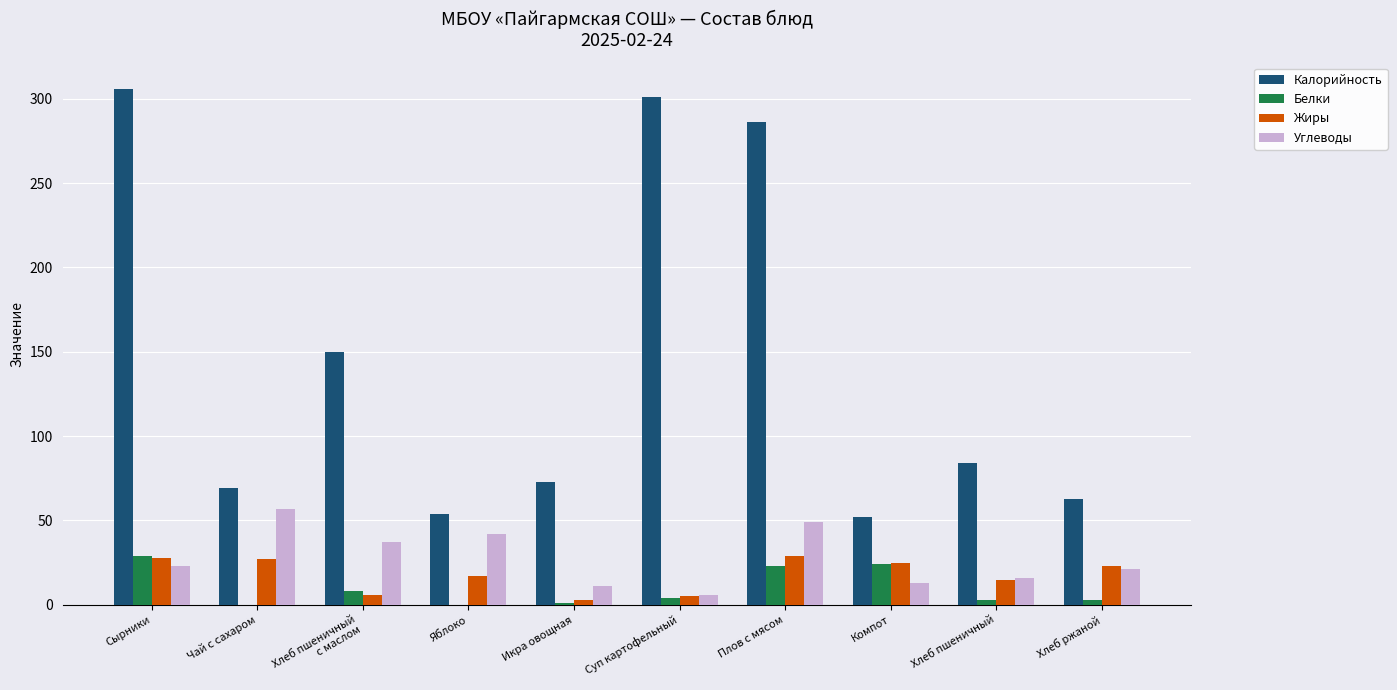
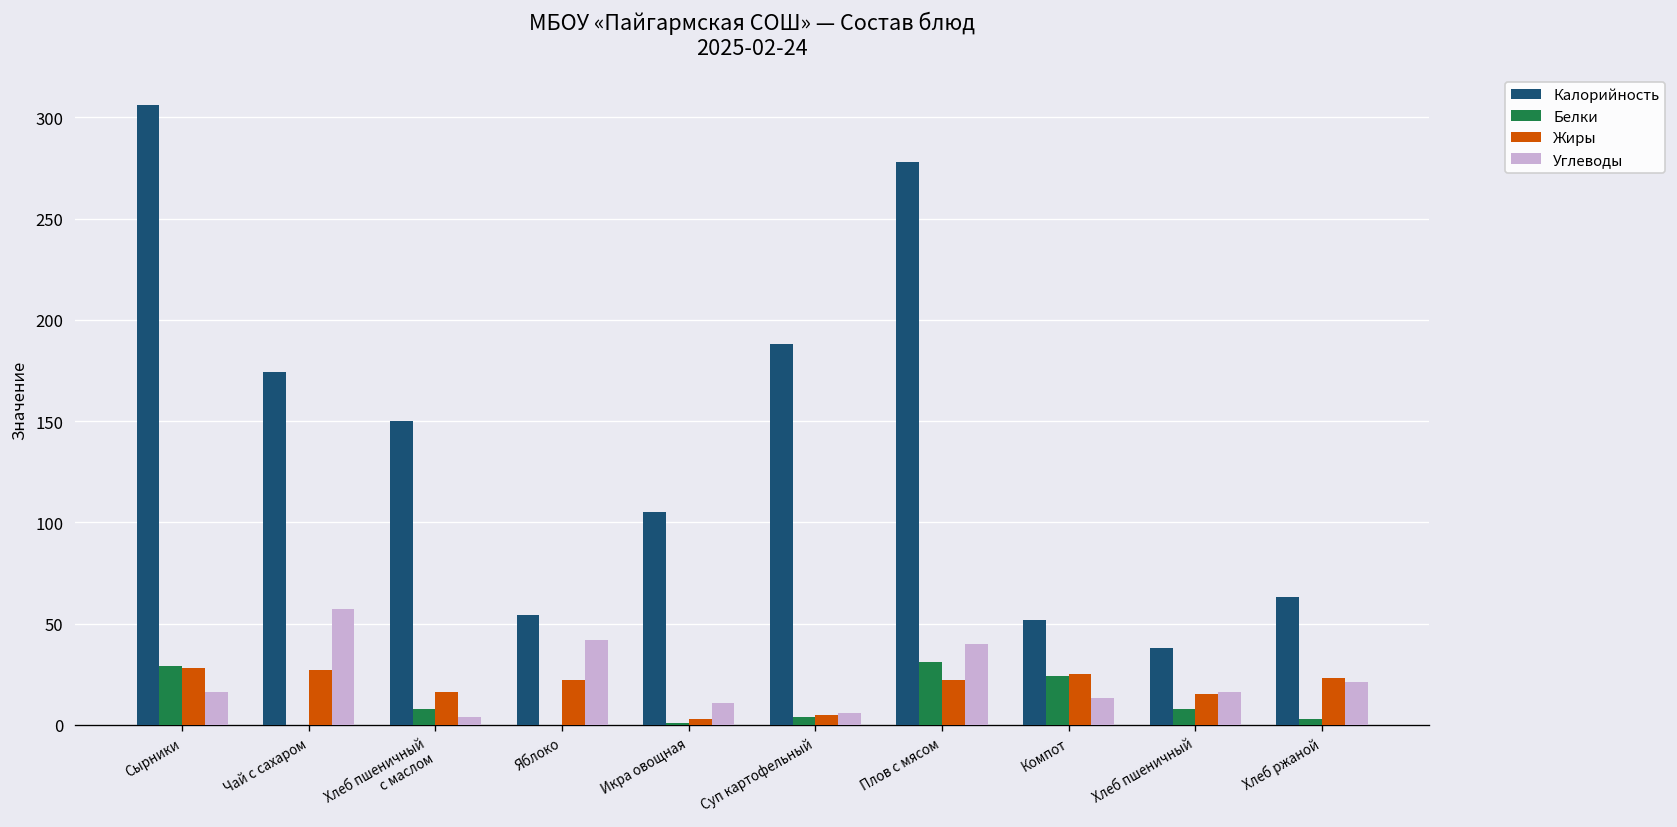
Углеводы, Сырники: 23 -> 16
Калорийность, Чай с сахаром: 69 -> 174
Жиры, Хлеб пшеничный с маслом: 6 -> 16
Углеводы, Хлеб пшеничный с маслом: 37 -> 4
Жиры, Яблоко: 17 -> 22
Калорийность, Икра овощная: 73 -> 105
Калорийность, Суп картофельный: 301 -> 188
Калорийность, Плов с мясом: 286 -> 278
Белки, Плов с мясом: 23 -> 31
Жиры, Плов с мясом: 29 -> 22
Углеводы, Плов с мясом: 49 -> 40
Калорийность, Хлеб пшеничный: 84 -> 38
Белки, Хлеб пшеничный: 3 -> 8
